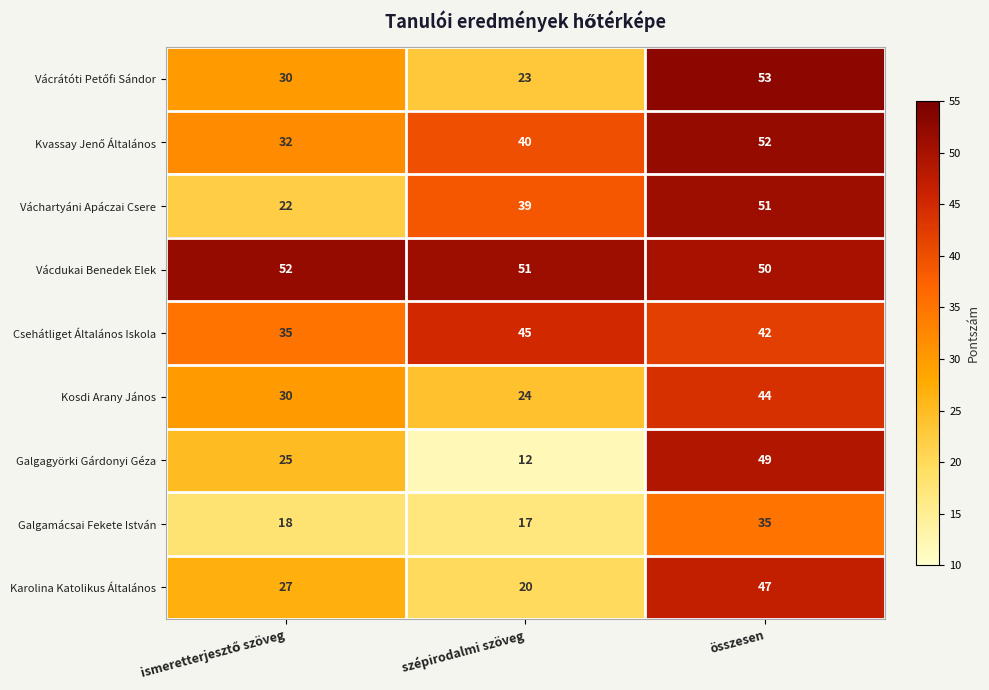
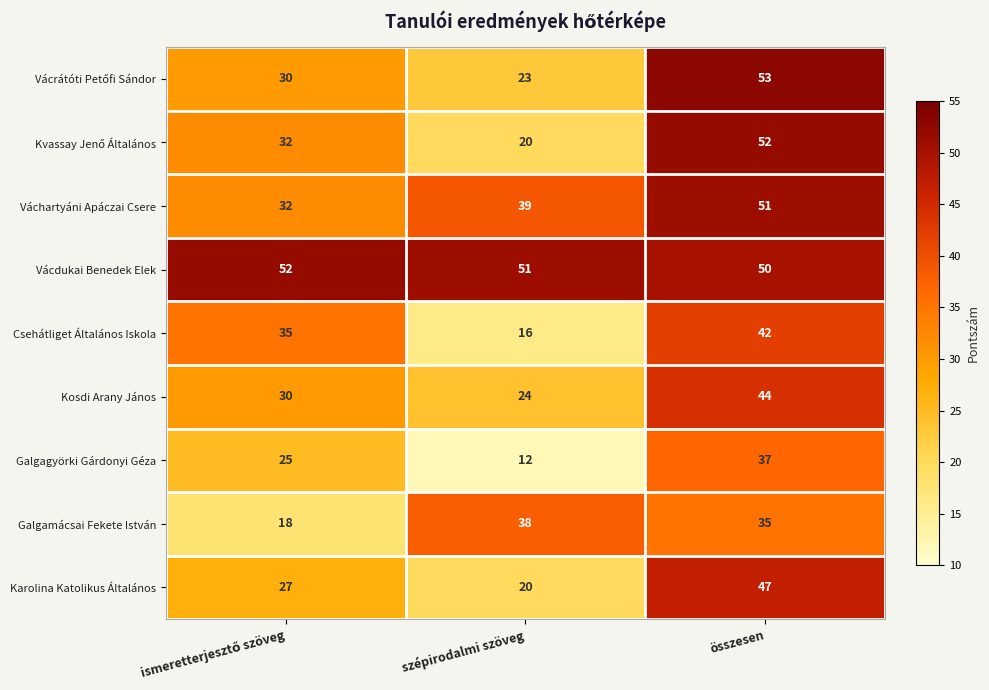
Kvassay Jenő Általános, szépirodalmi szöveg: 40 -> 20
Váchartyáni Apáczai Csere, ismeretterjesztő szöveg: 22 -> 32
Csehátliget Általános Iskola, szépirodalmi szöveg: 45 -> 16
Galgagyörki Gárdonyi Géza, összesen: 49 -> 37
Galgamácsai Fekete István, szépirodalmi szöveg: 17 -> 38
